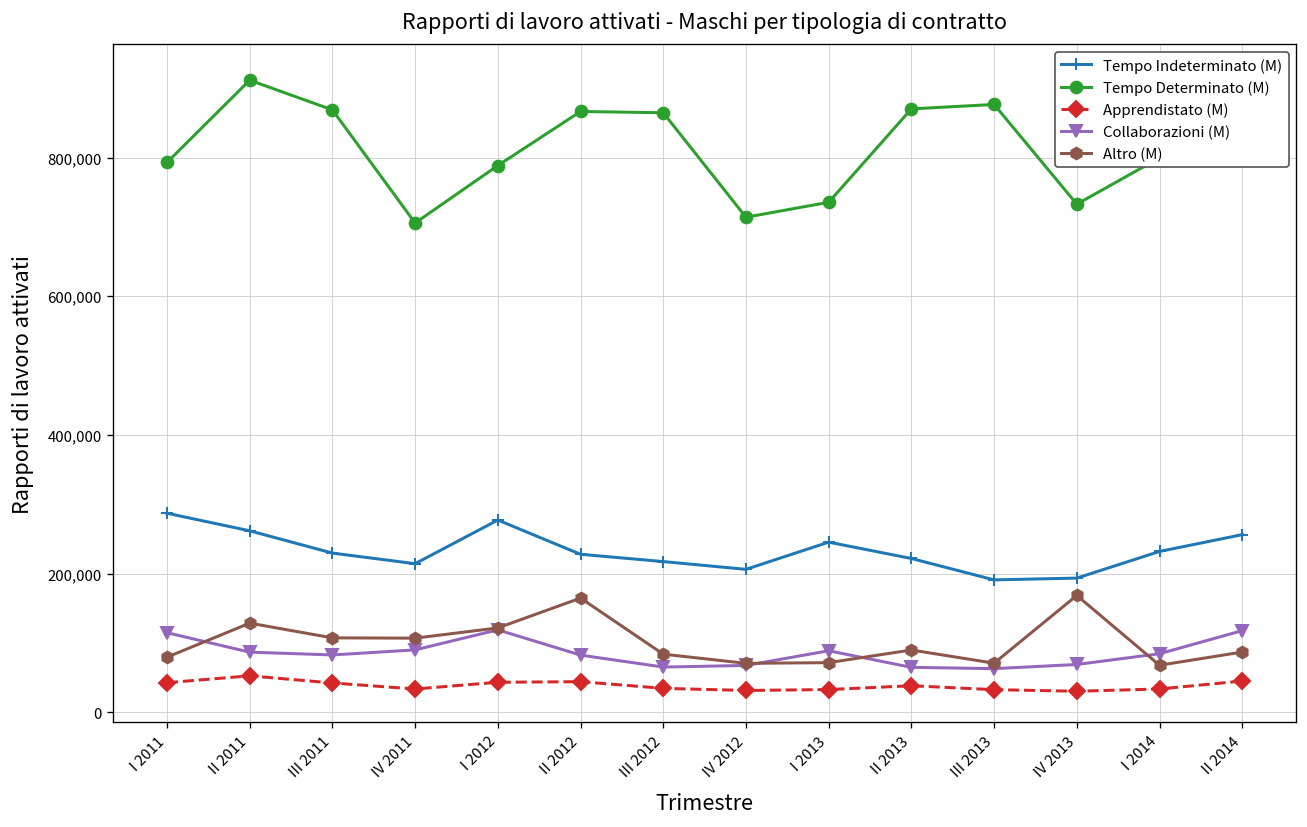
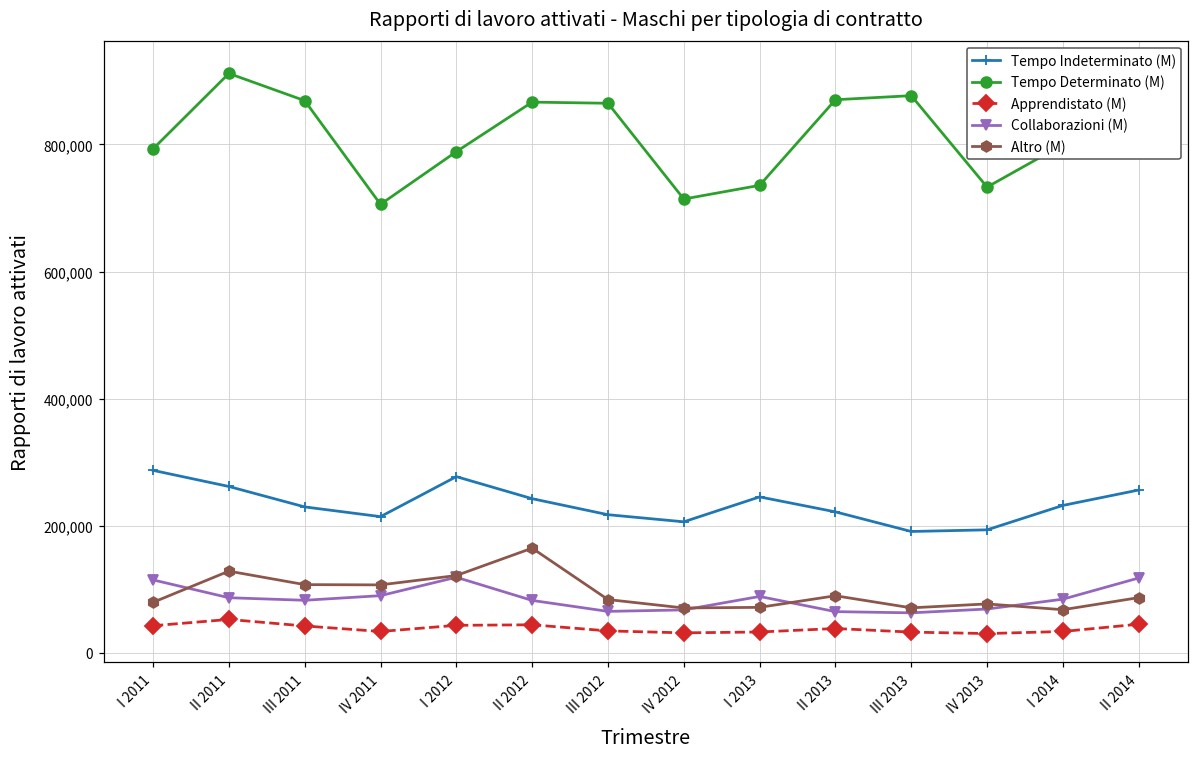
Tempo Indeterminato (M), II 2012: 230,000 -> 240,000
Altro (M), IV 2013: 170,000 -> 80,000
